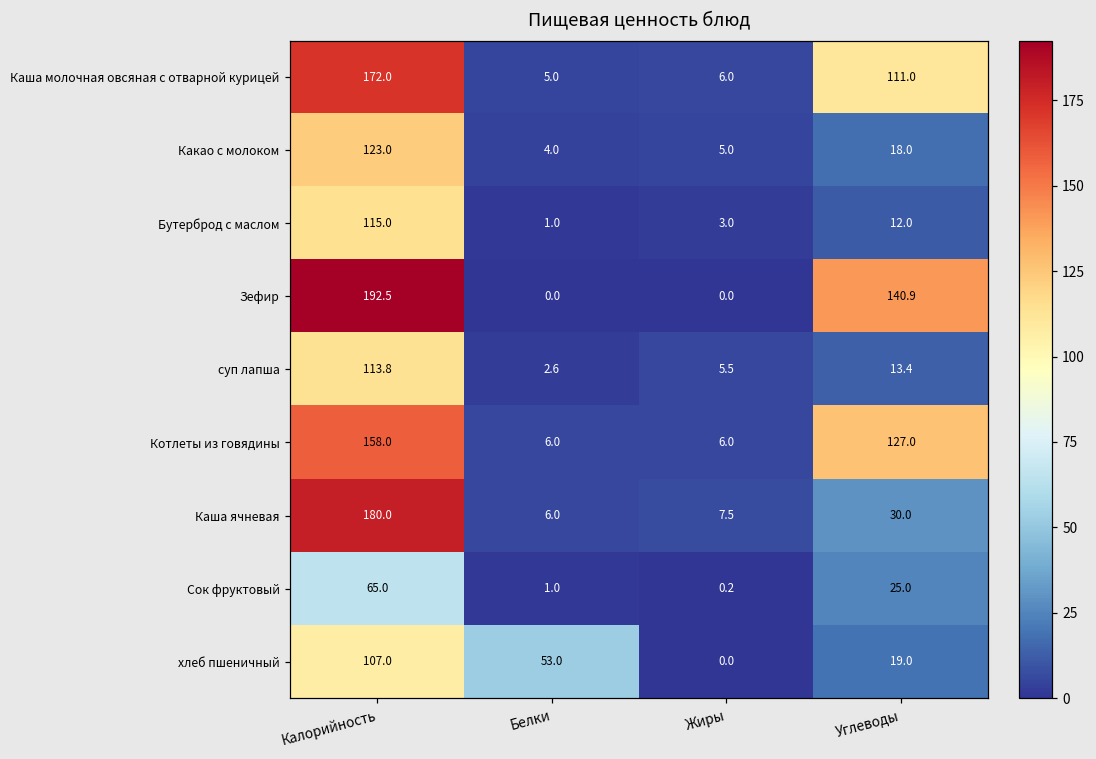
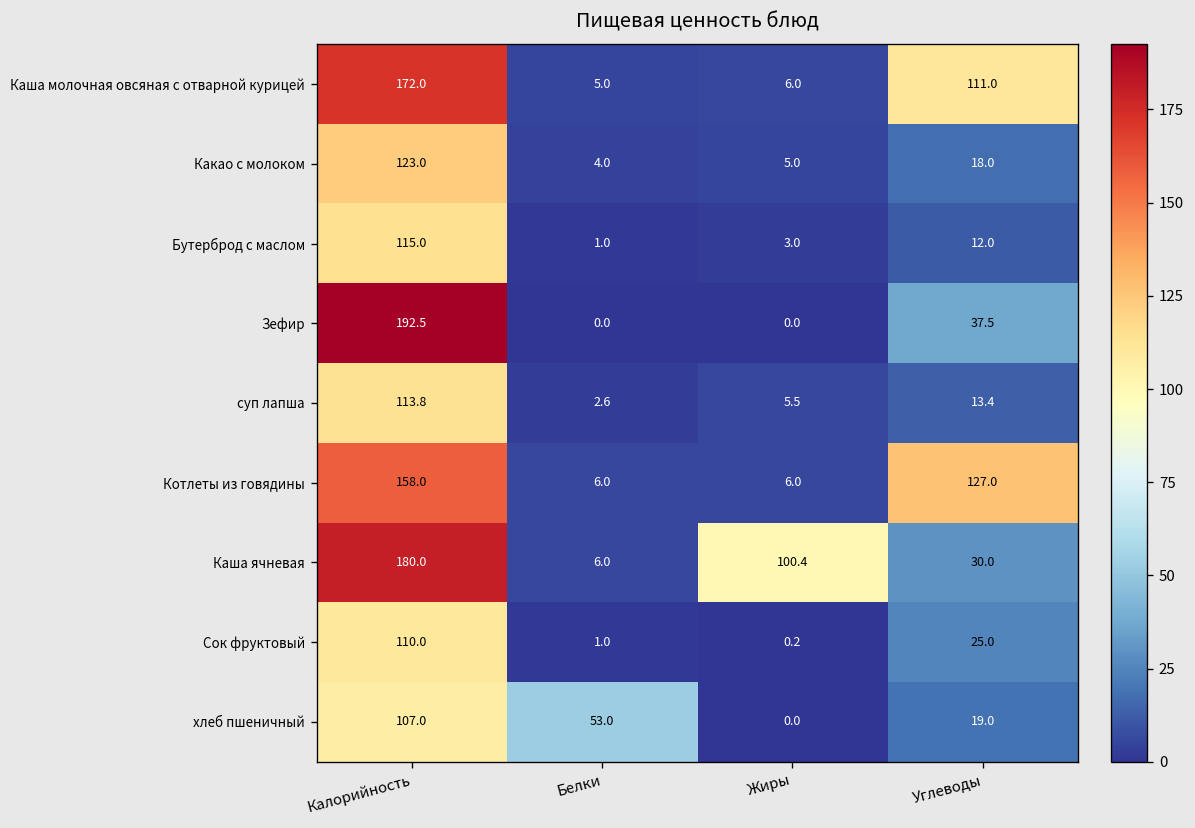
Зефир, Углеводы: 140.9 -> 37.5
Каша ячневая, Жиры: 7.5 -> 100.4
Сок фруктовый, Калорийность: 65.0 -> 110.0
